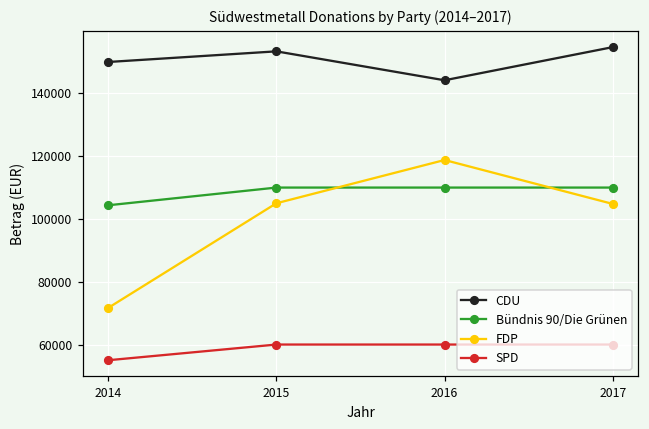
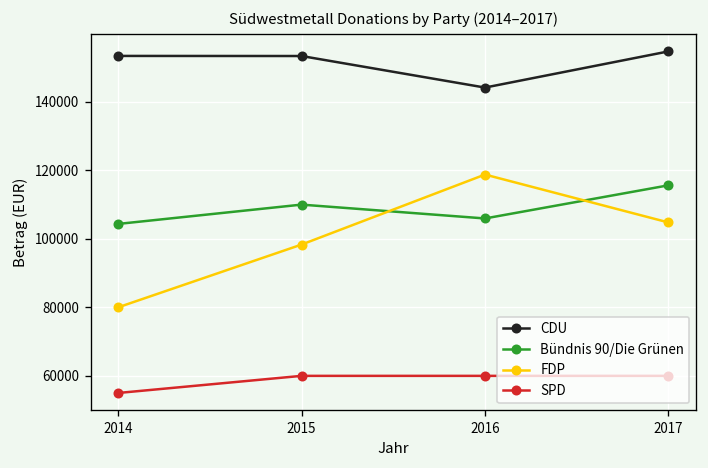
CDU, 2014: 150000 -> 153000
FDP, 2014: 72000 -> 80000
FDP, 2015: 105000 -> 98000
Bündnis 90/Die Grünen, 2016: 110000 -> 106000
Bündnis 90/Die Grünen, 2017: 110000 -> 116000
